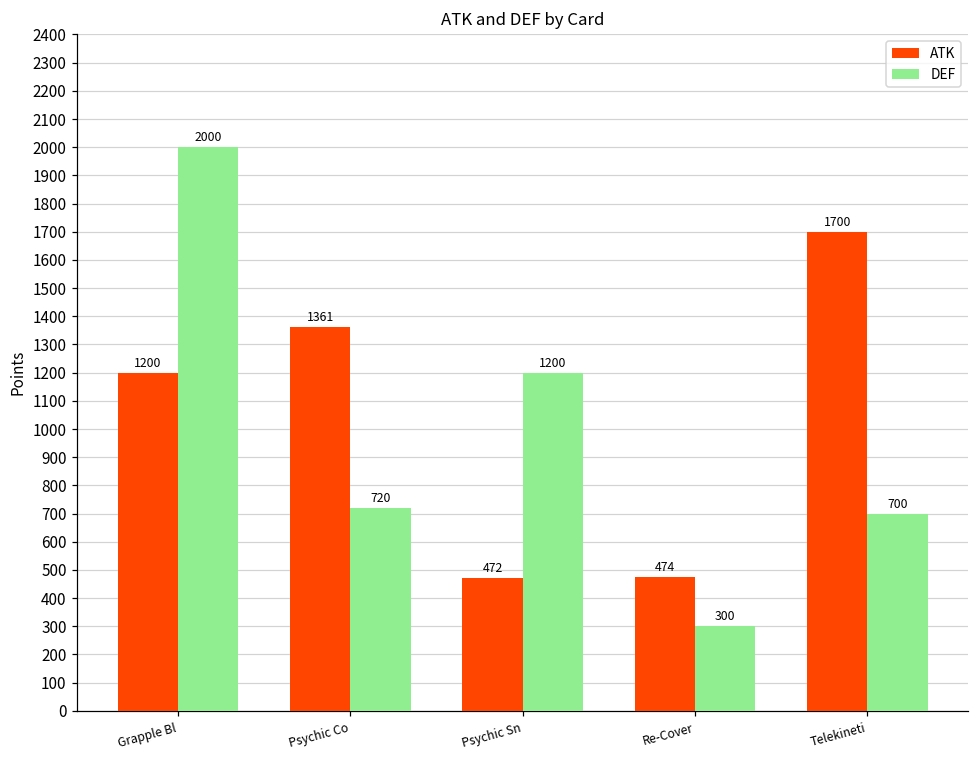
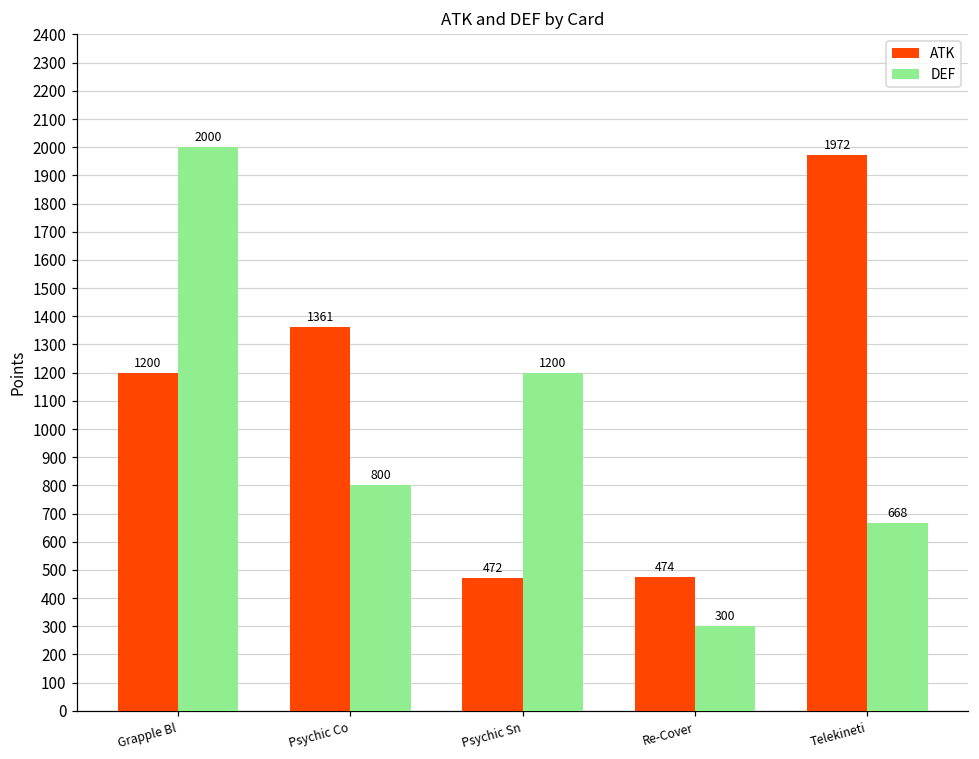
DEF, Psychic Co: 720 -> 800
ATK, Telekineti: 1700 -> 1972
DEF, Telekineti: 700 -> 668
